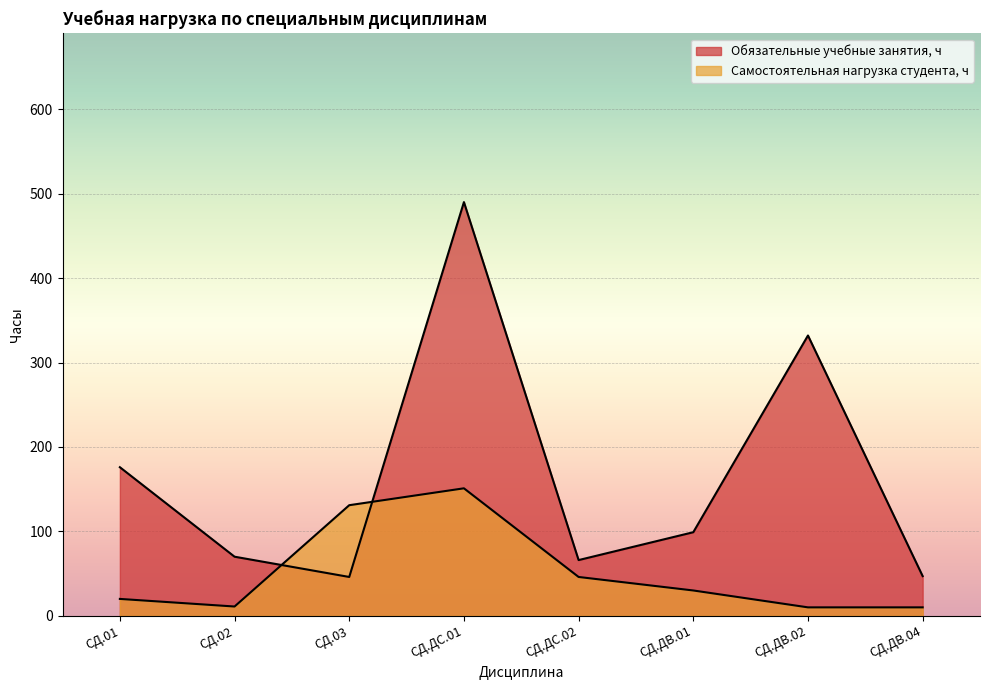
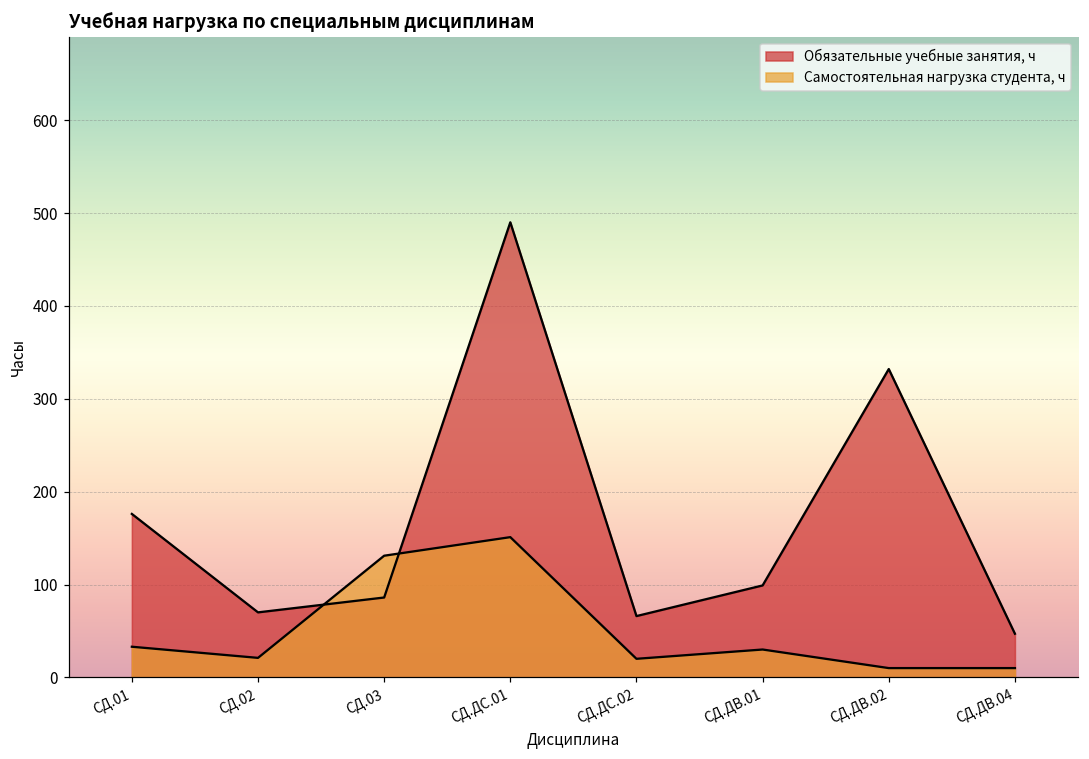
Самостоятельная нагрузка студента, ч, СД.01: 20 -> 30
Самостоятельная нагрузка студента, ч, СД.02: 10 -> 20
Обязательные учебные занятия, ч, СД.03: 50 -> 90
Самостоятельная нагрузка студента, ч, СД.ДС.02: 50 -> 20
